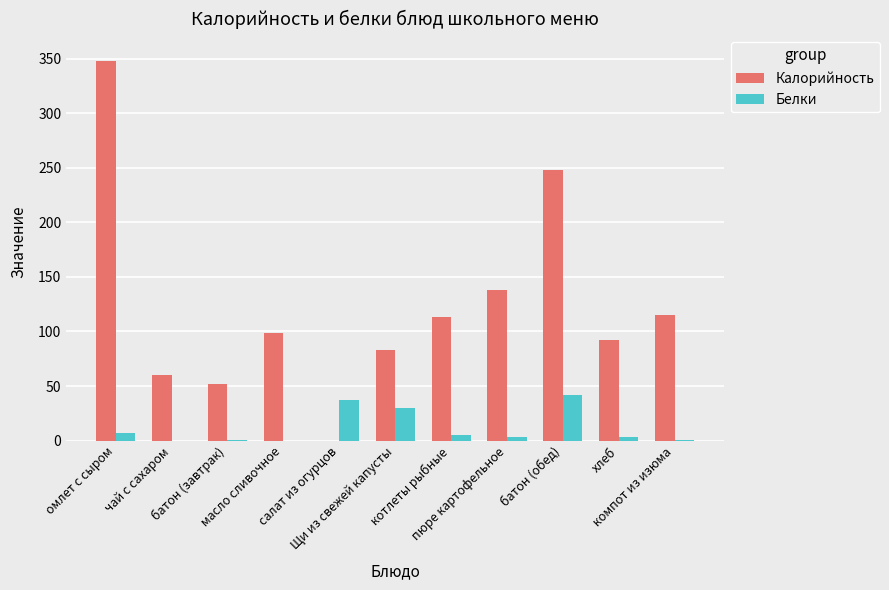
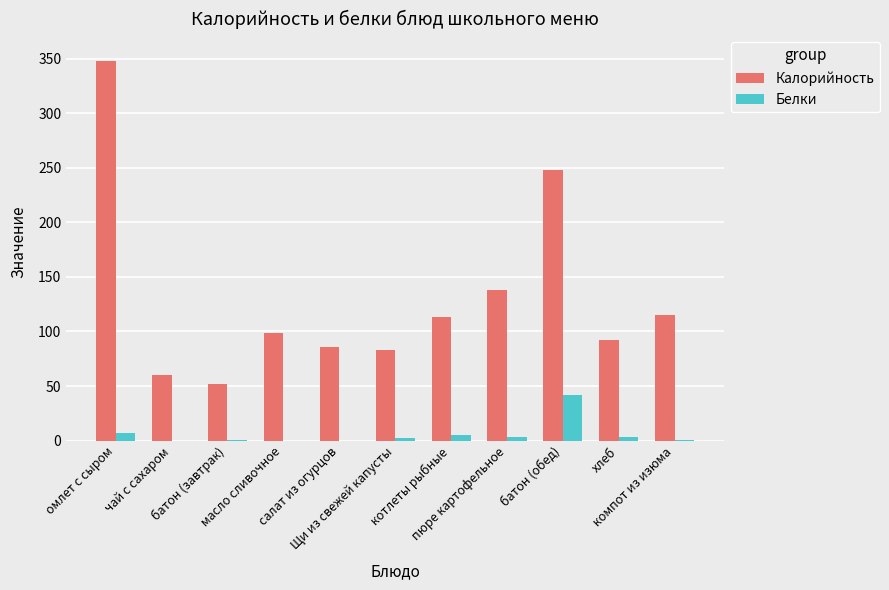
Калорийность, салат из огурцов: 0 -> 86
Белки, салат из огурцов: 37 -> 0
Белки, Щи из свежей капусты: 30 -> 2
